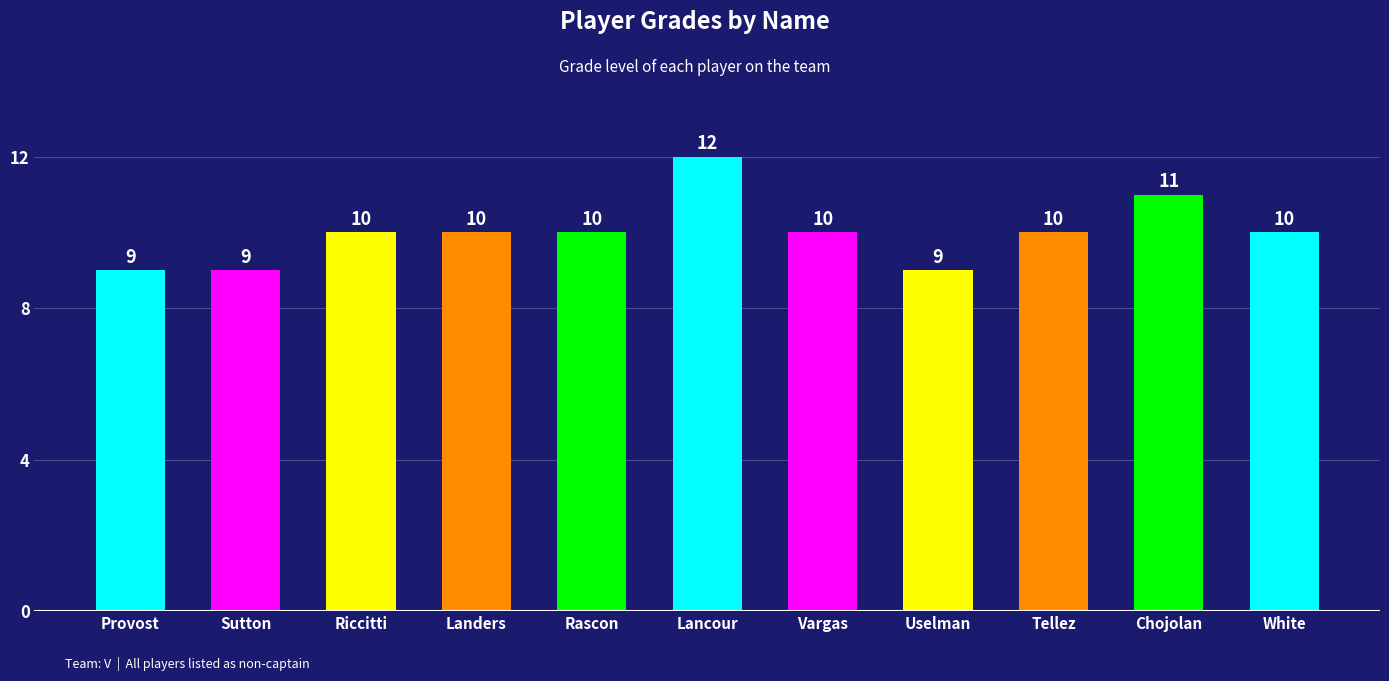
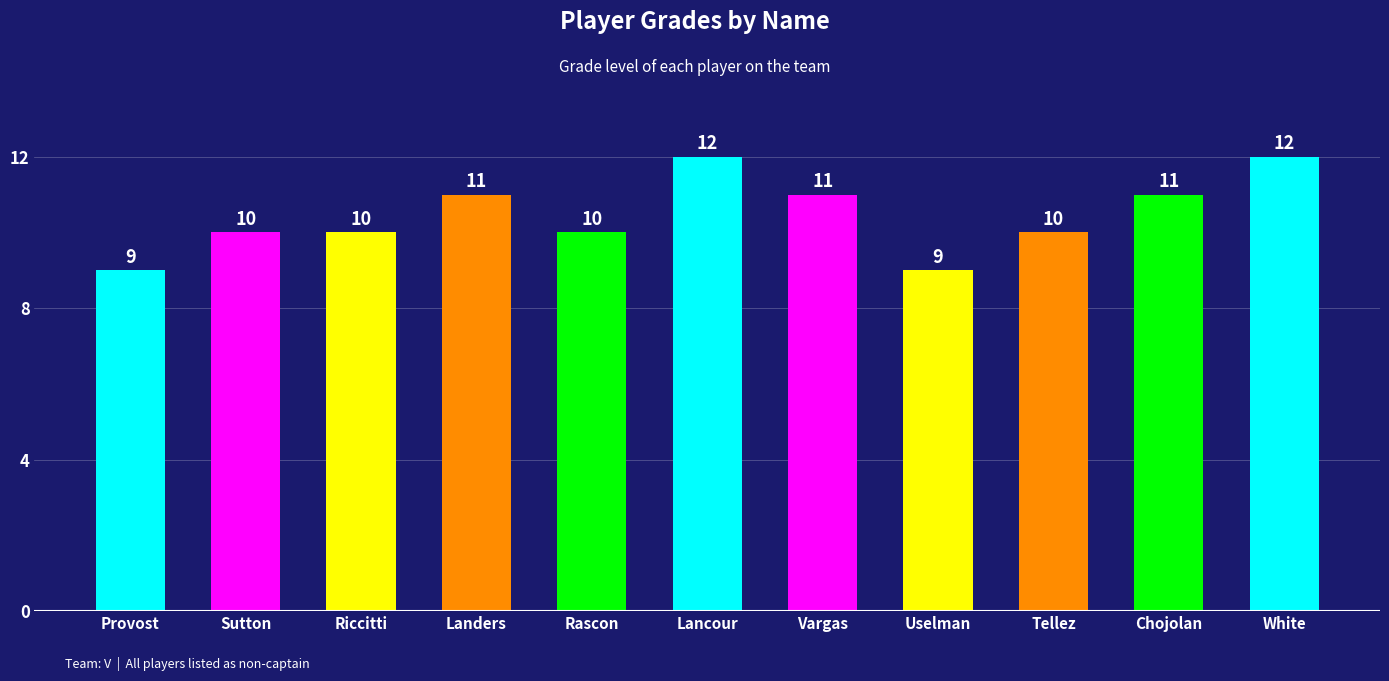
Sutton: 9 -> 10
Landers: 10 -> 11
Vargas: 10 -> 11
White: 10 -> 12
